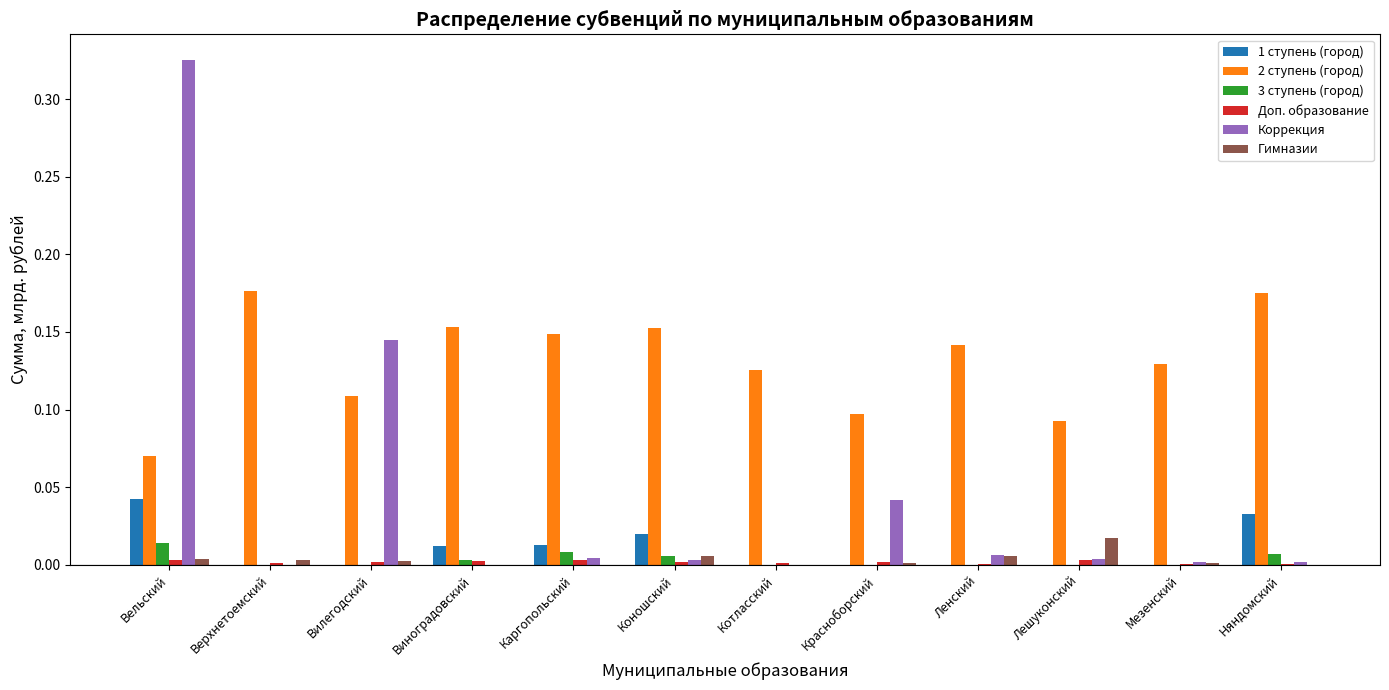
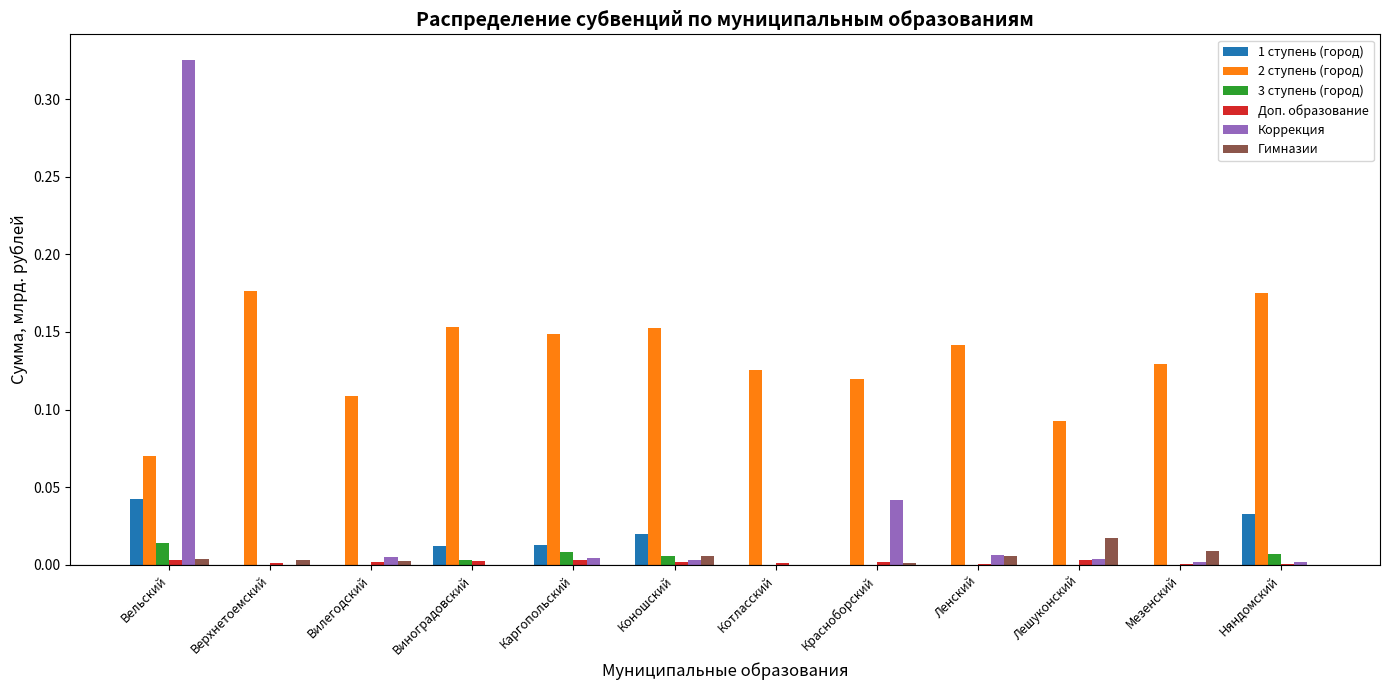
Коррекция, Вилегодский: 0.145 -> 0.005
2 ступень (город), Красноборский: 0.097 -> 0.120
Гимназии, Мезенский: 0.001 -> 0.009
